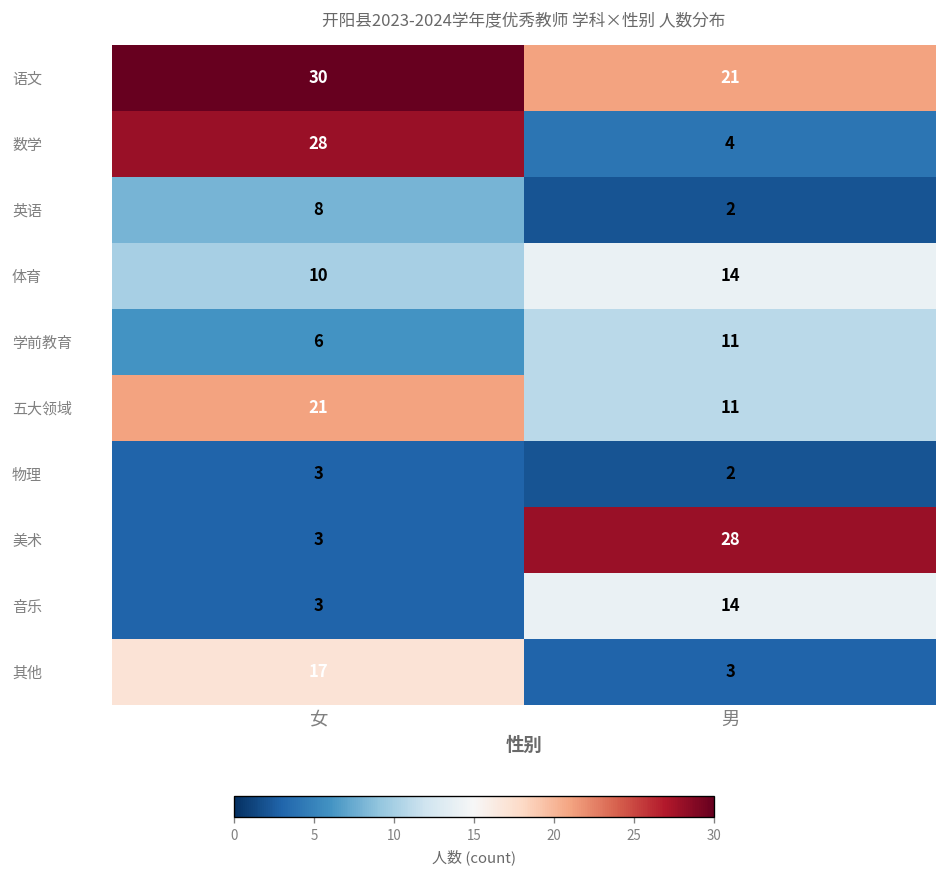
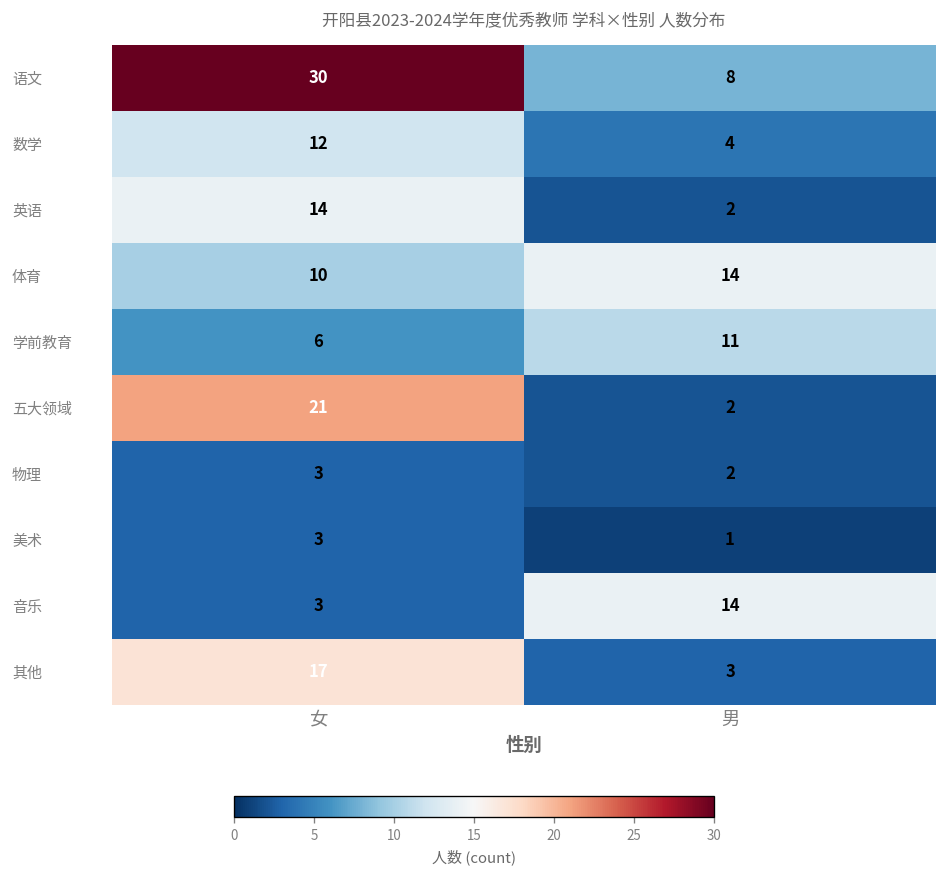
语文, 男: 21 -> 8
数学, 女: 28 -> 12
英语, 女: 8 -> 14
五大领域, 男: 11 -> 2
美术, 男: 28 -> 1
